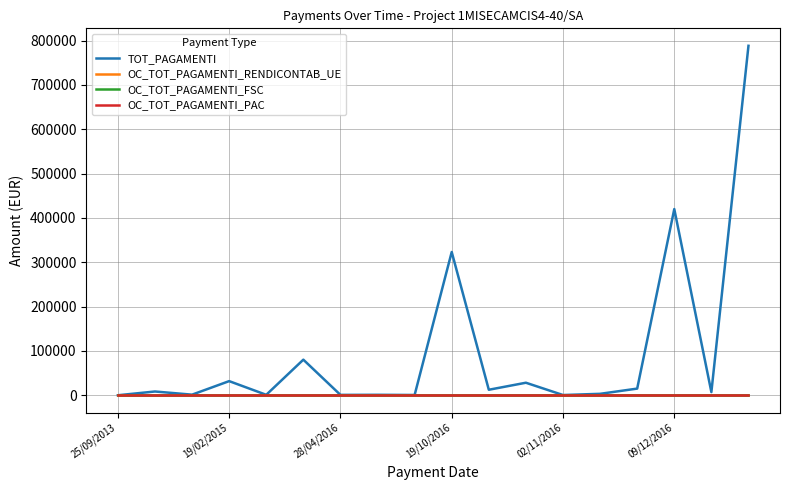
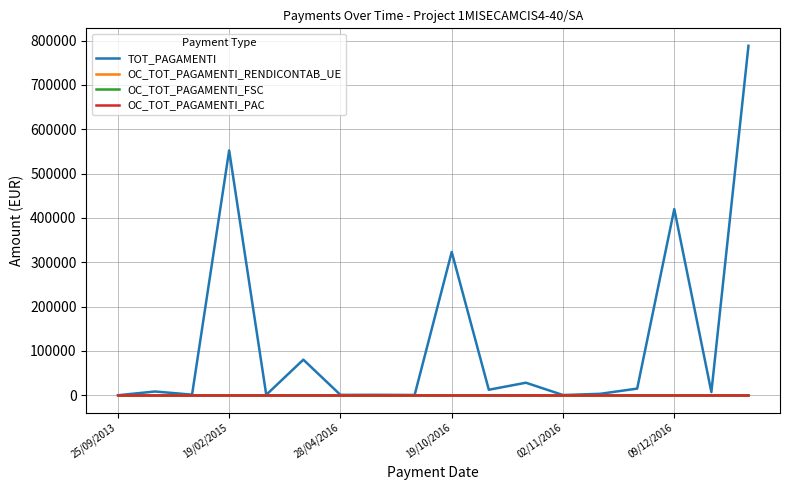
TOT_PAGAMENTI, 19/02/2015: 30000 -> 550000
